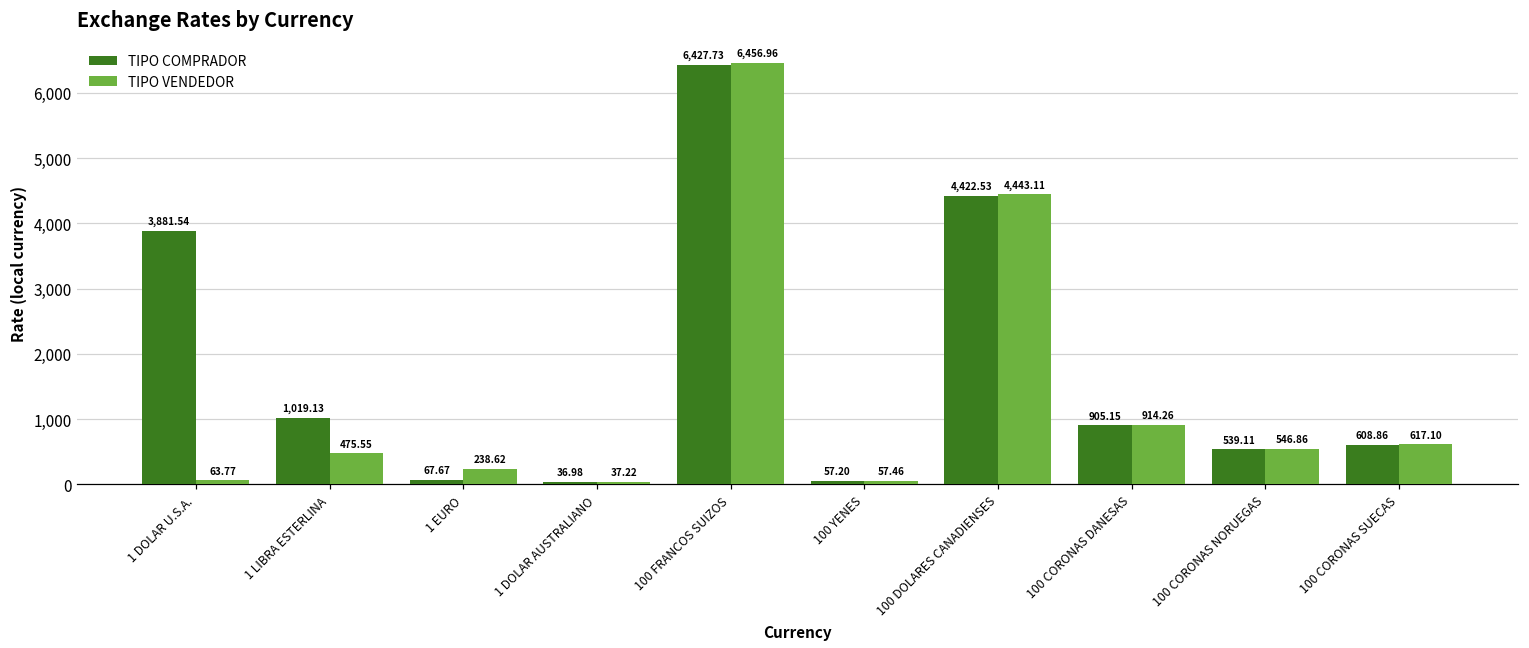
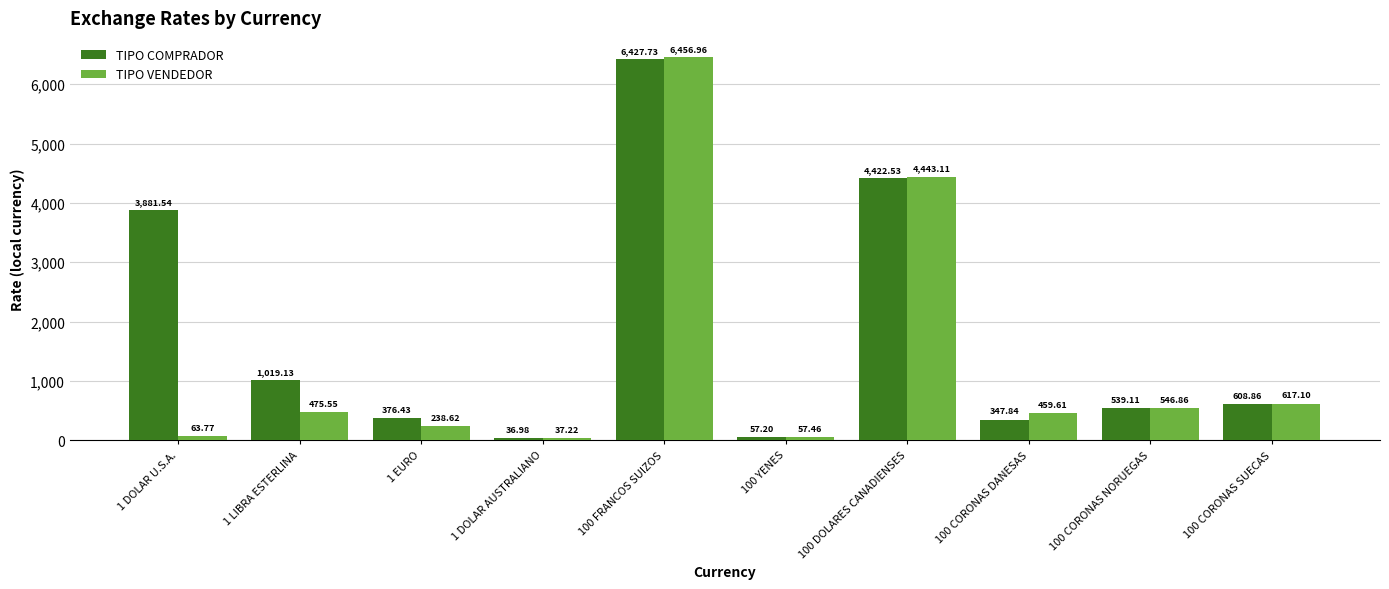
TIPO COMPRADOR, 1 EURO: 67.67 -> 376.43
TIPO COMPRADOR, 100 CORONAS DANESAS: 905.15 -> 347.84
TIPO VENDEDOR, 100 CORONAS DANESAS: 914.26 -> 459.61
